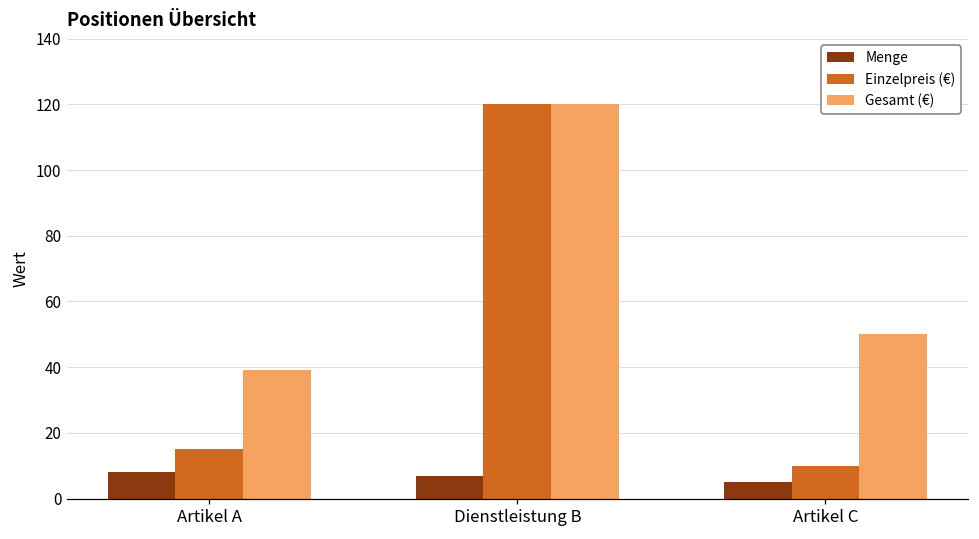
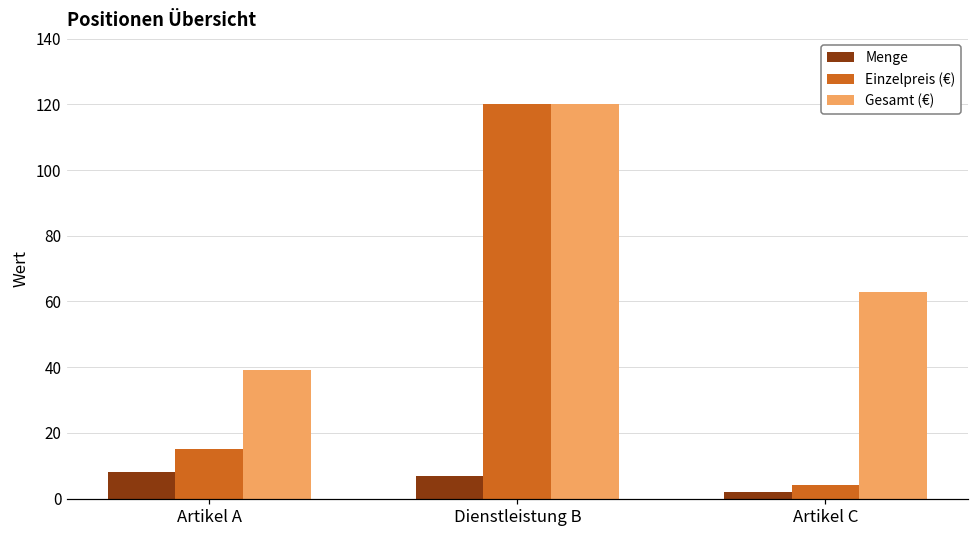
Menge, Artikel C: 5 -> 2
Einzelpreis (€), Artikel C: 10 -> 4
Gesamt (€), Artikel C: 50 -> 63
